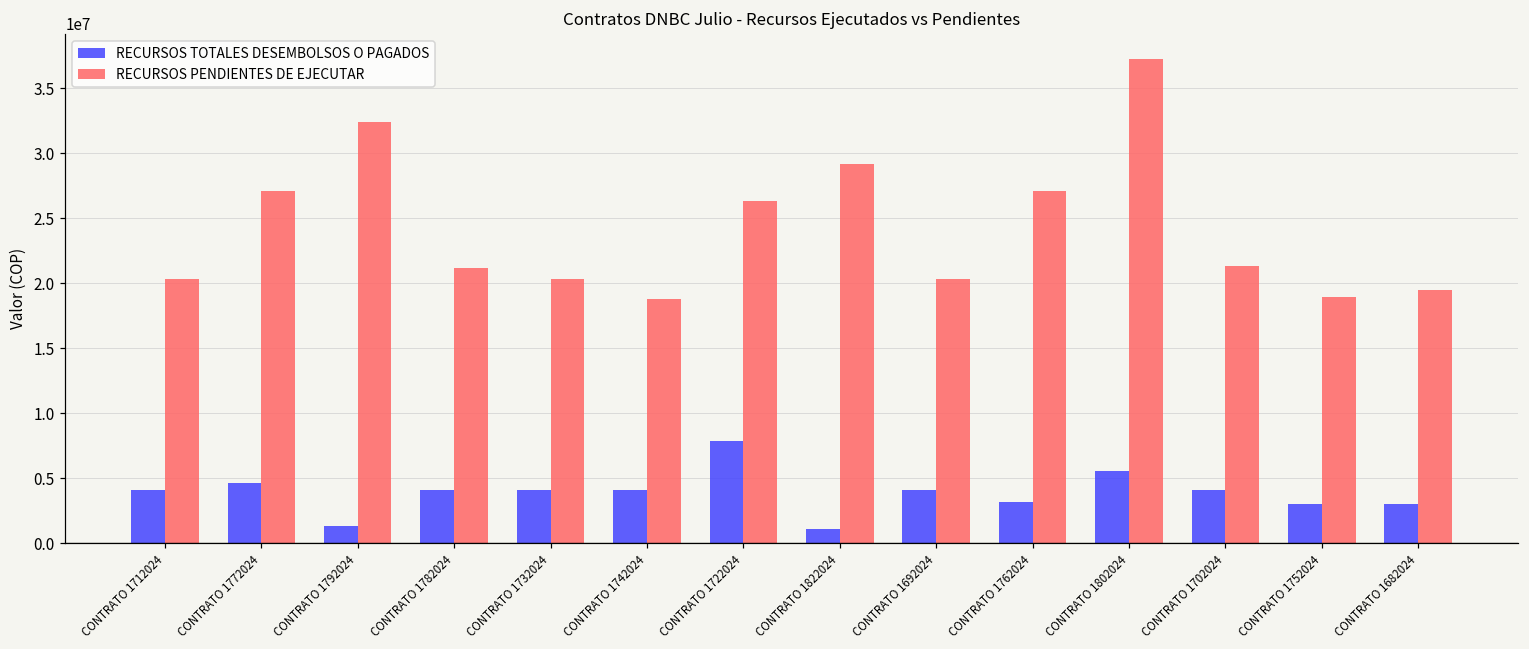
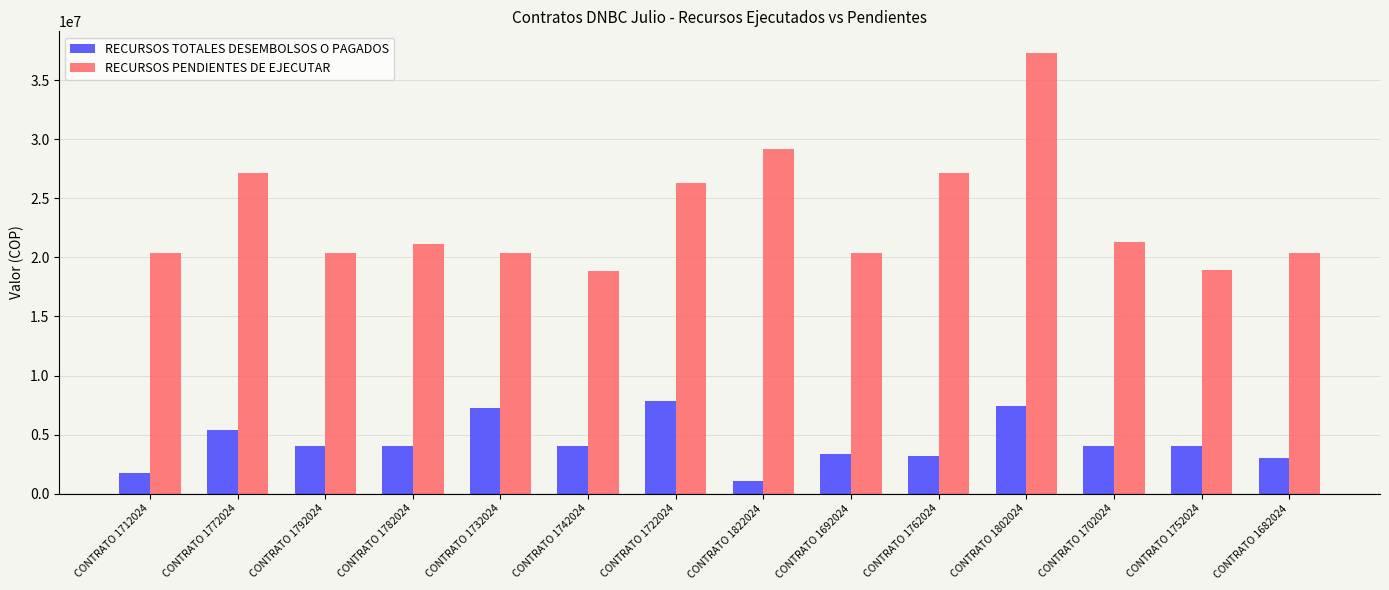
RECURSOS TOTALES DESEMBOLSOS O PAGADOS, CONTRATO 1712024: 4100000 -> 1700000
RECURSOS TOTALES DESEMBOLSOS O PAGADOS, CONTRATO 1772024: 4600000 -> 5400000
RECURSOS TOTALES DESEMBOLSOS O PAGADOS, CONTRATO 1792024: 1300000 -> 4100000
RECURSOS PENDIENTES DE EJECUTAR, CONTRATO 1792024: 32400000 -> 20300000
RECURSOS TOTALES DESEMBOLSOS O PAGADOS, CONTRATO 1732024: 4100000 -> 7300000
RECURSOS TOTALES DESEMBOLSOS O PAGADOS, CONTRATO 1692024: 4100000 -> 3300000
RECURSOS TOTALES DESEMBOLSOS O PAGADOS, CONTRATO 1802024: 5600000 -> 7500000
RECURSOS TOTALES DESEMBOLSOS O PAGADOS, CONTRATO 1752024: 3000000 -> 4100000
RECURSOS PENDIENTES DE EJECUTAR, CONTRATO 1682024: 19500000 -> 20300000
